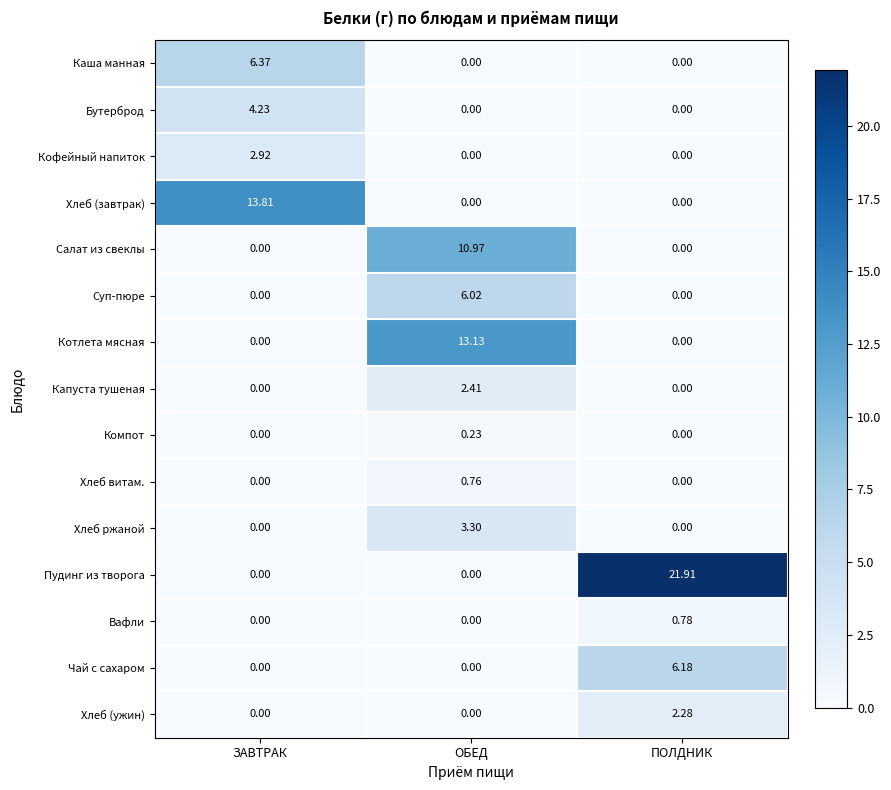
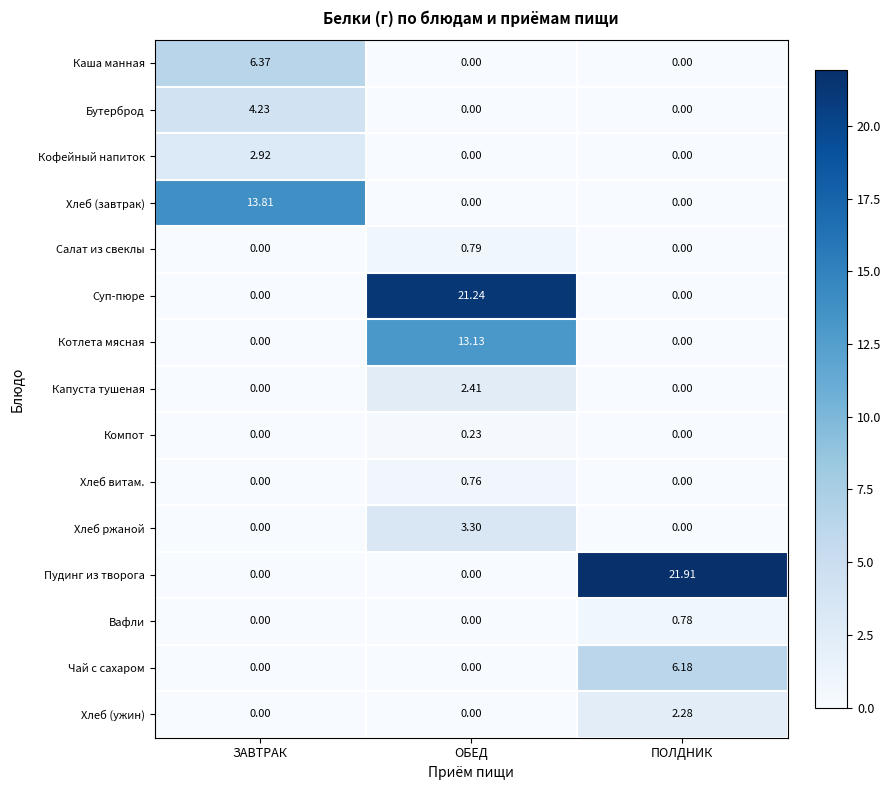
Салат из свеклы, ОБЕД: 10.97 -> 0.79
Суп-пюре, ОБЕД: 6.02 -> 21.24
